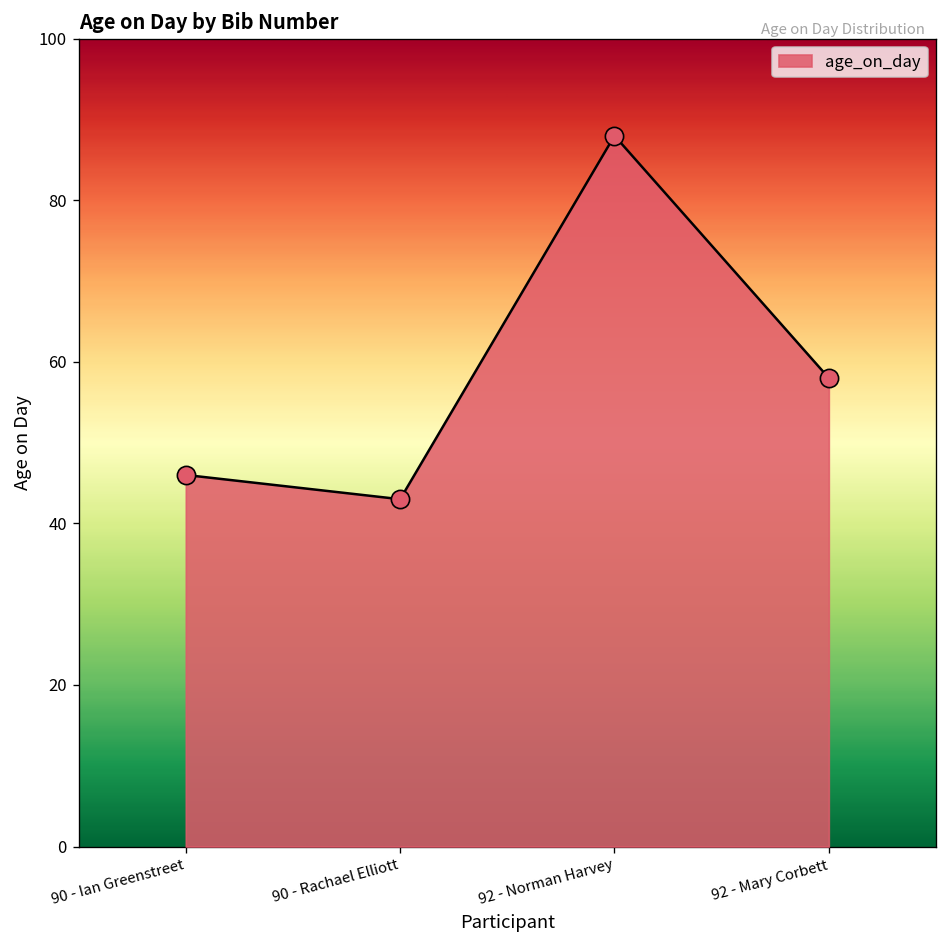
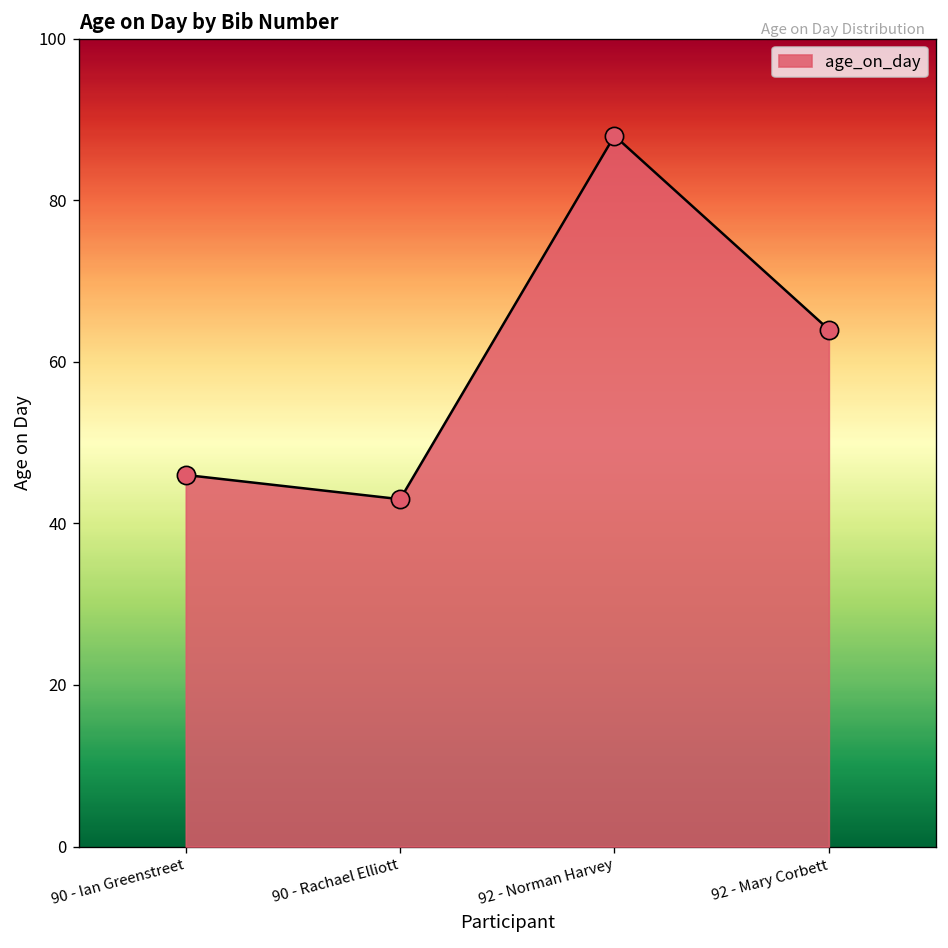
92 - Mary Corbett: 58 -> 64
